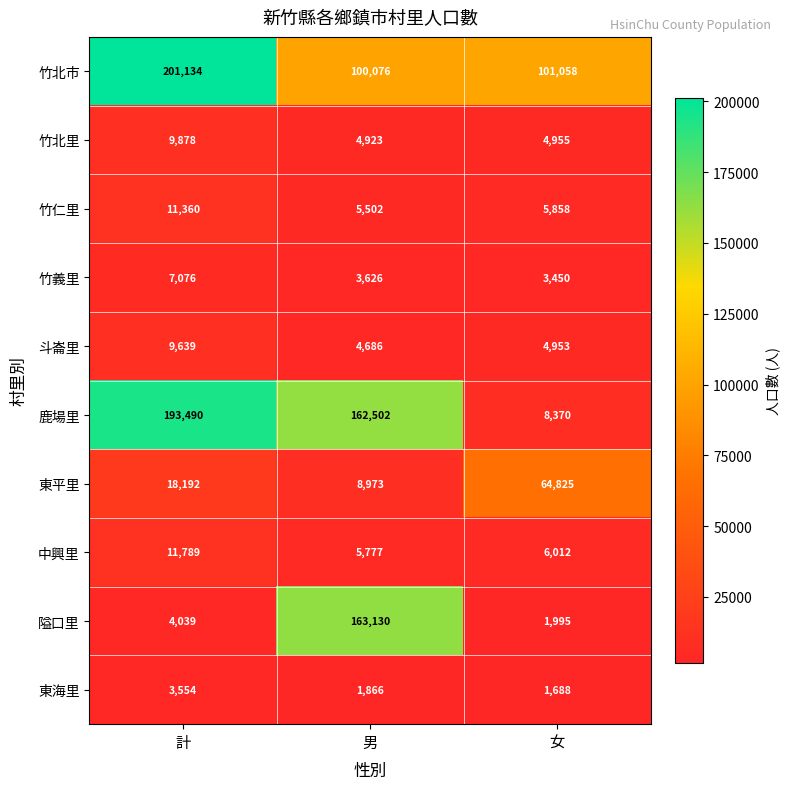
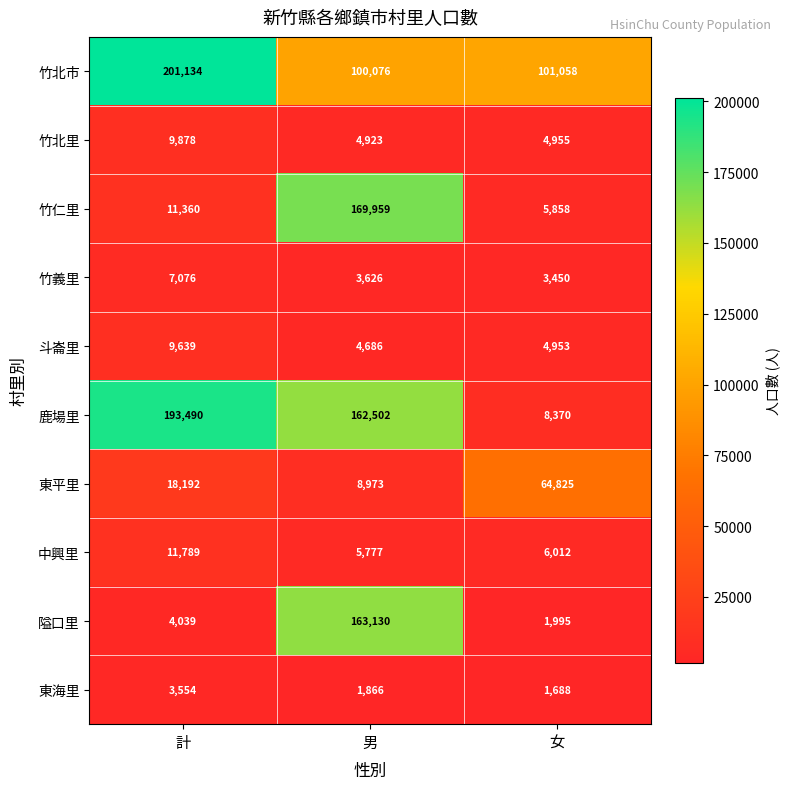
竹仁里, 男: 5,502 -> 169,959
